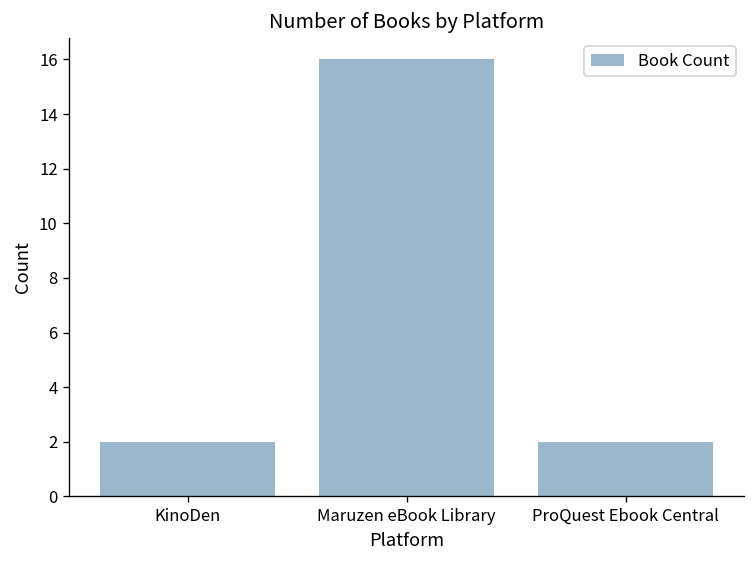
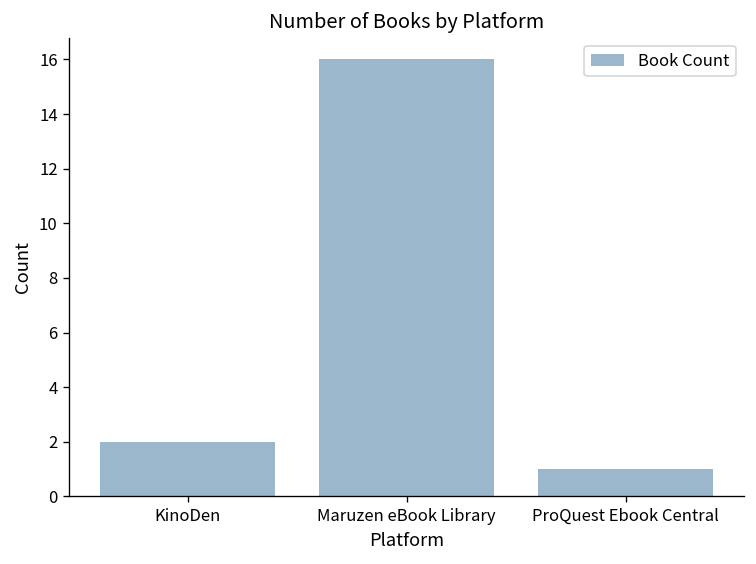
ProQuest Ebook Central: 2 -> 1
